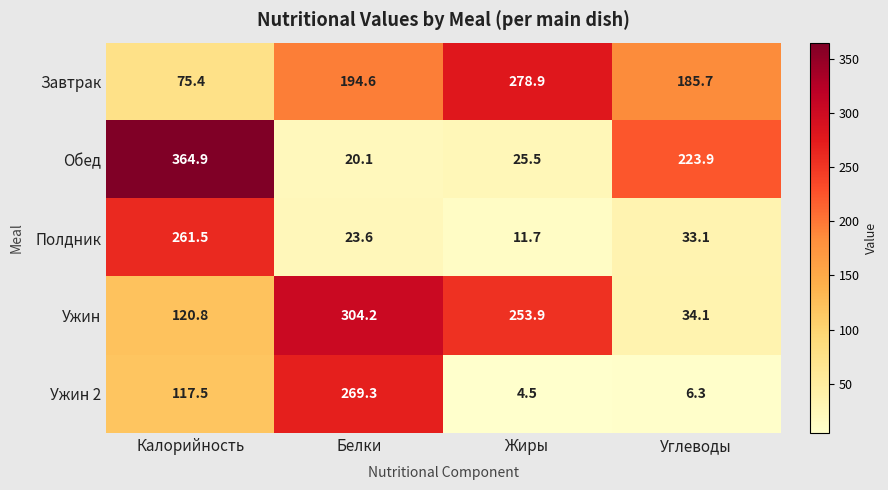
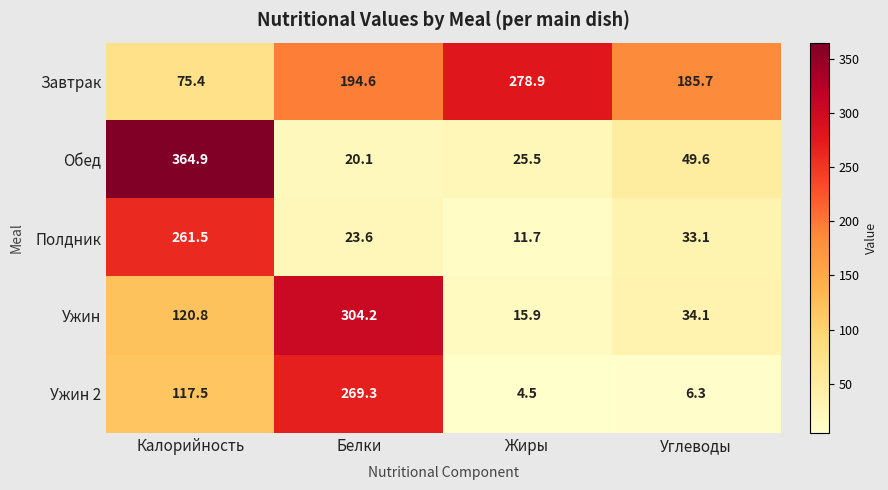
Обед, Углеводы: 223.9 -> 49.6
Ужин, Жиры: 253.9 -> 15.9
